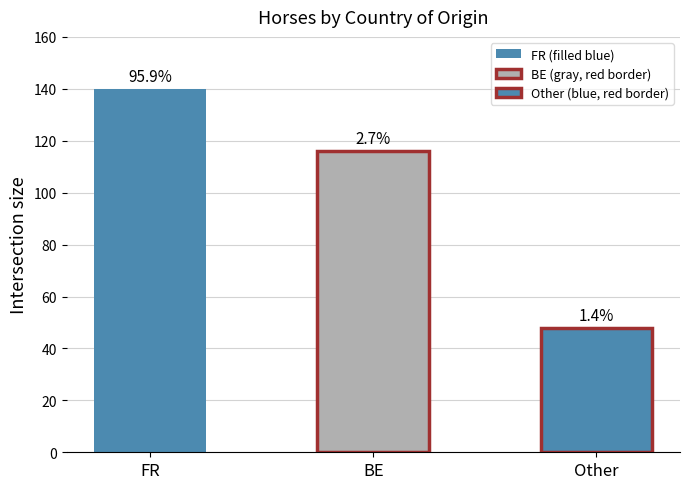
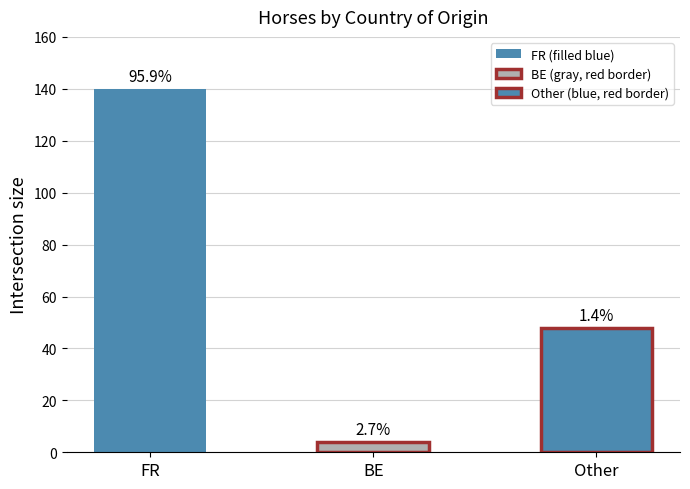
BE: 116 -> 4
